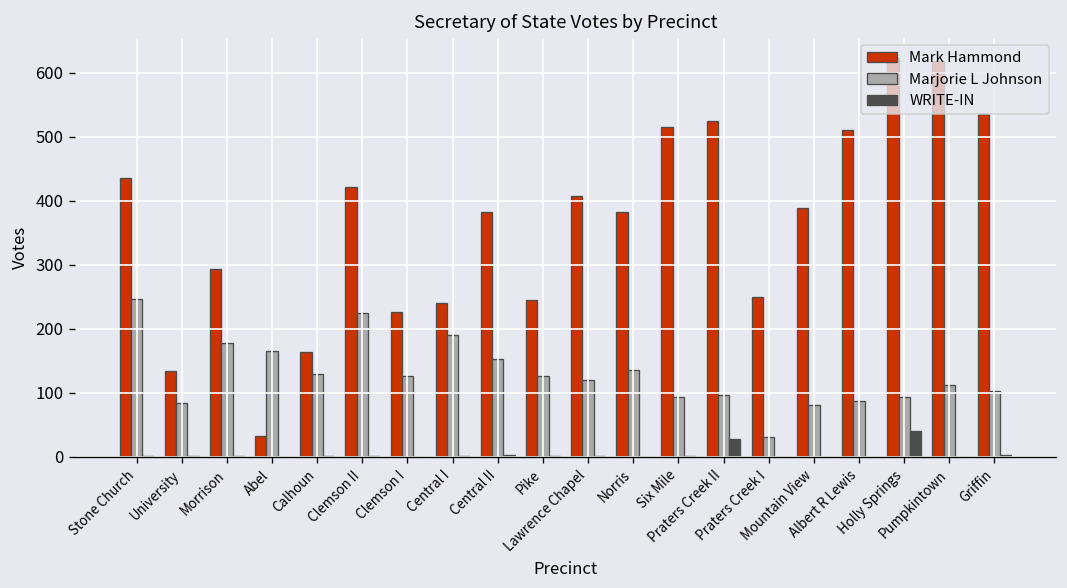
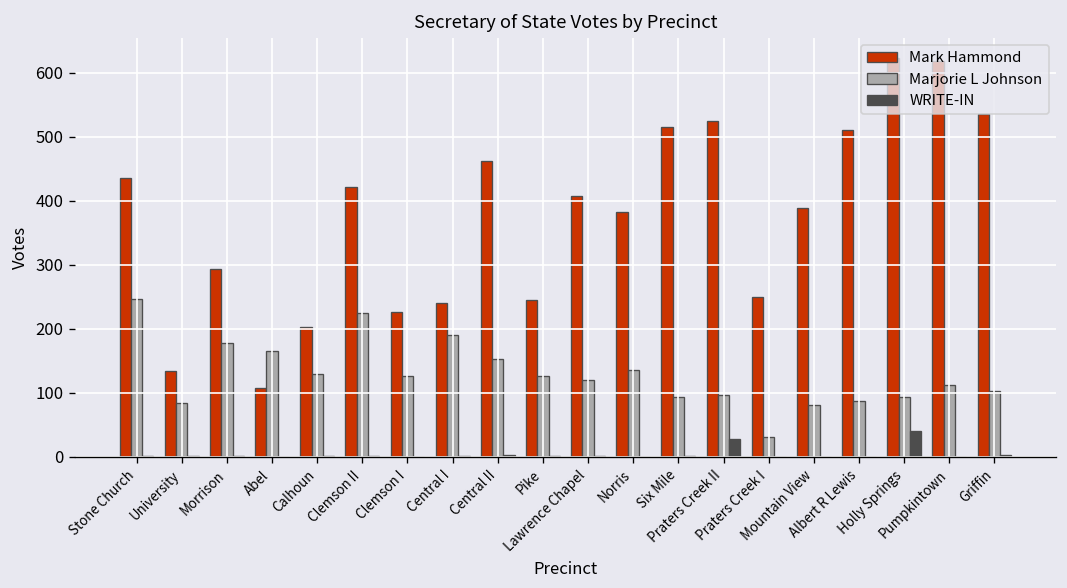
Mark Hammond, Abel: 30 -> 110
Mark Hammond, Calhoun: 160 -> 200
Mark Hammond, Central II: 380 -> 460
